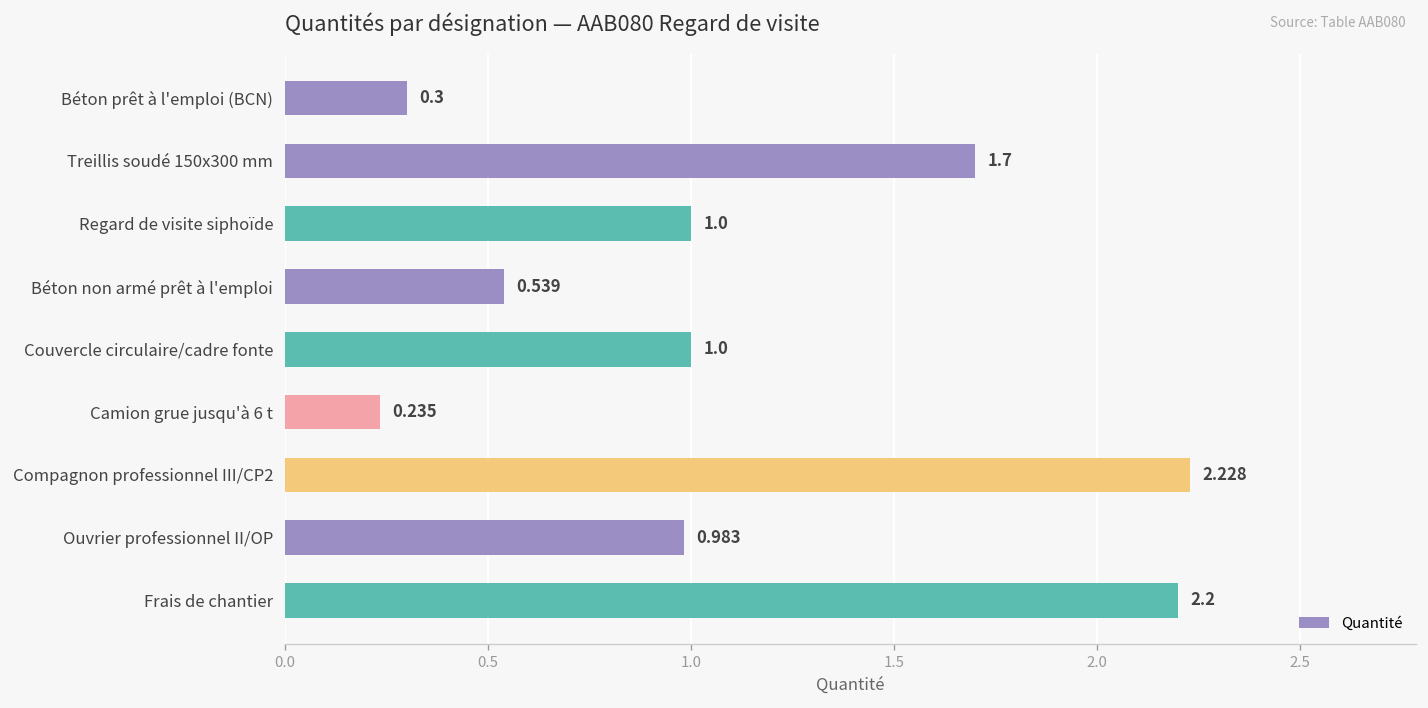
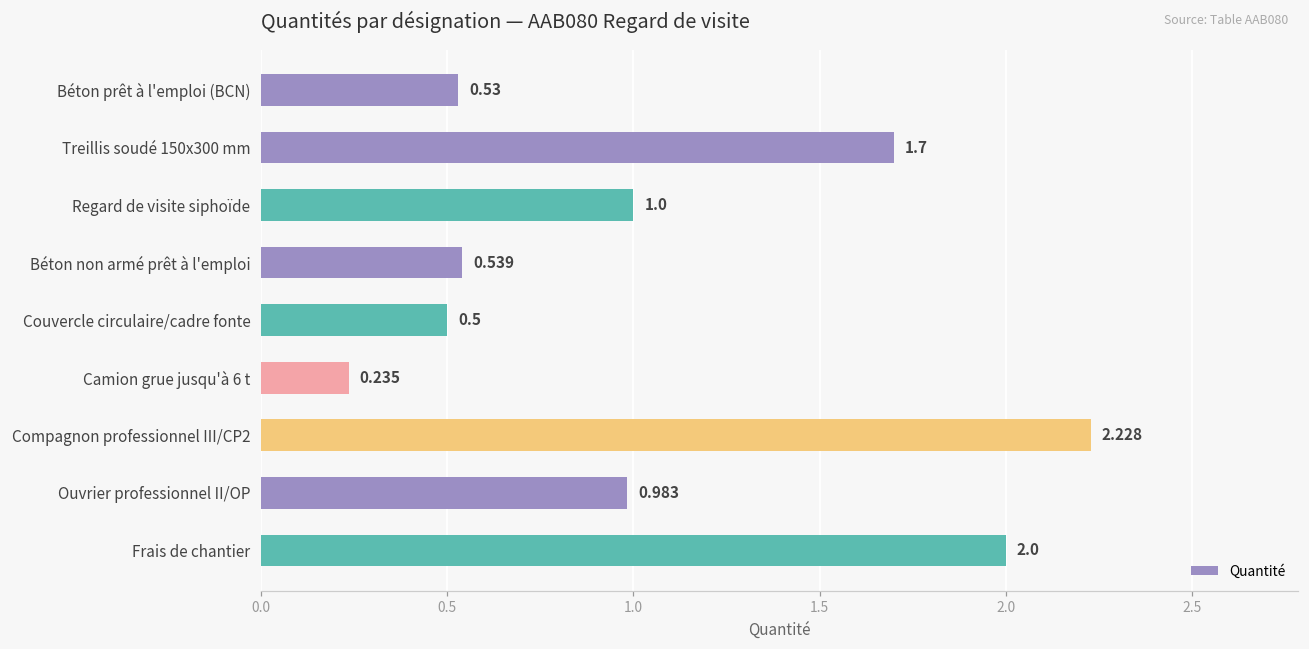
Béton prêt à l'emploi (BCN): 0.3 -> 0.53
Couvercle circulaire/cadre fonte: 1.0 -> 0.5
Frais de chantier: 2.2 -> 2.0
